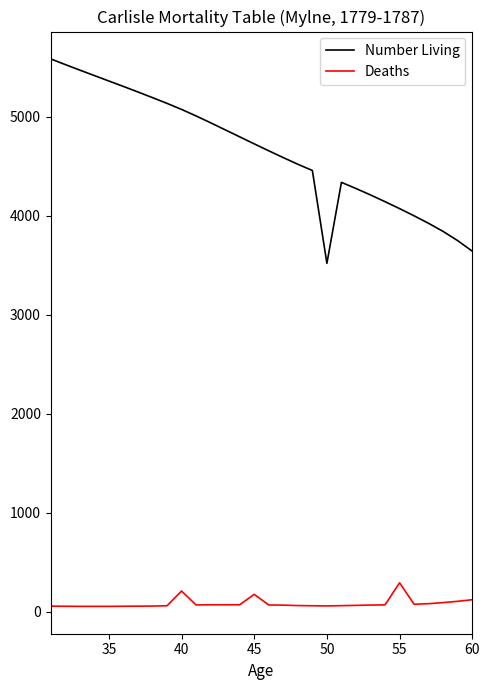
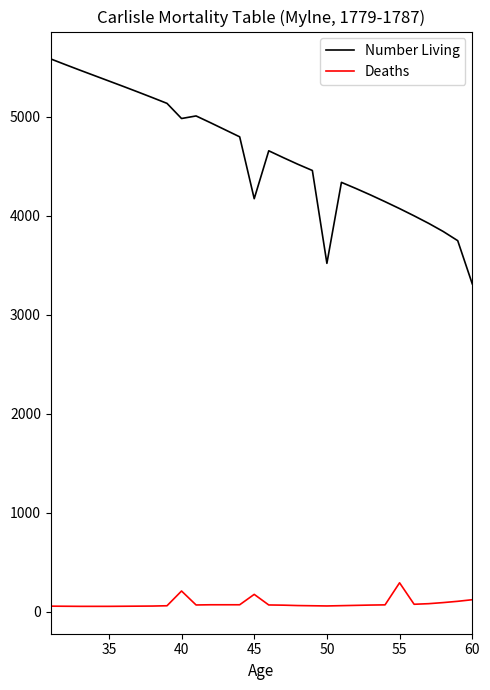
Number Living, 40: 5100 -> 5000
Number Living, 45: 4700 -> 4200
Number Living, 60: 3600 -> 3300
